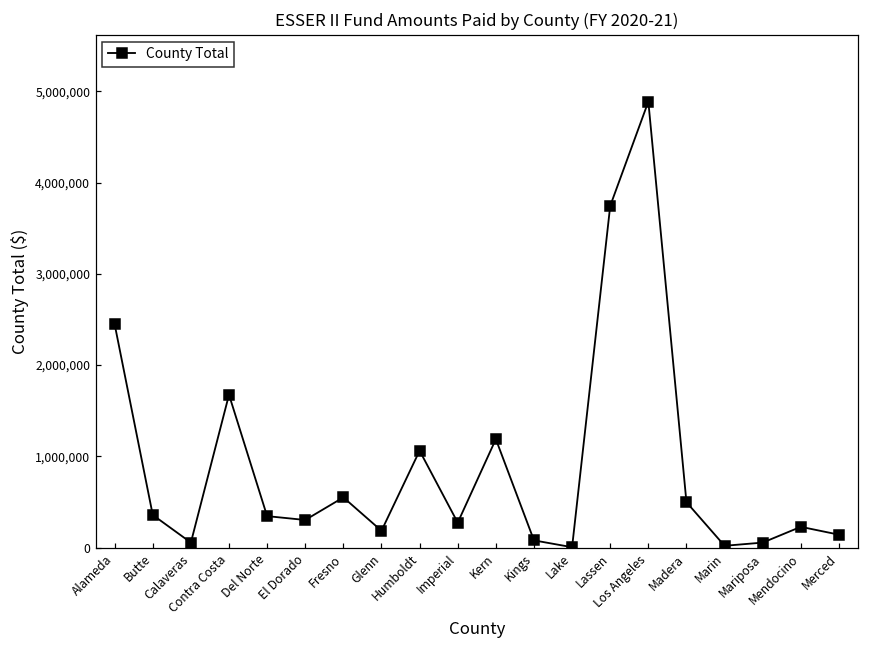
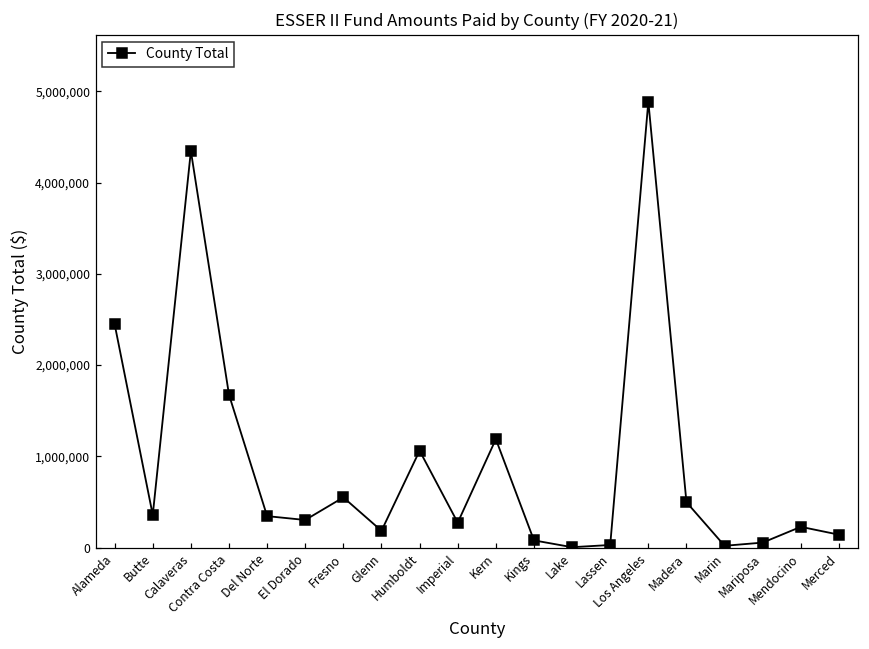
Calaveras: 100,000 -> 4,300,000
Lassen: 3,700,000 -> 0
